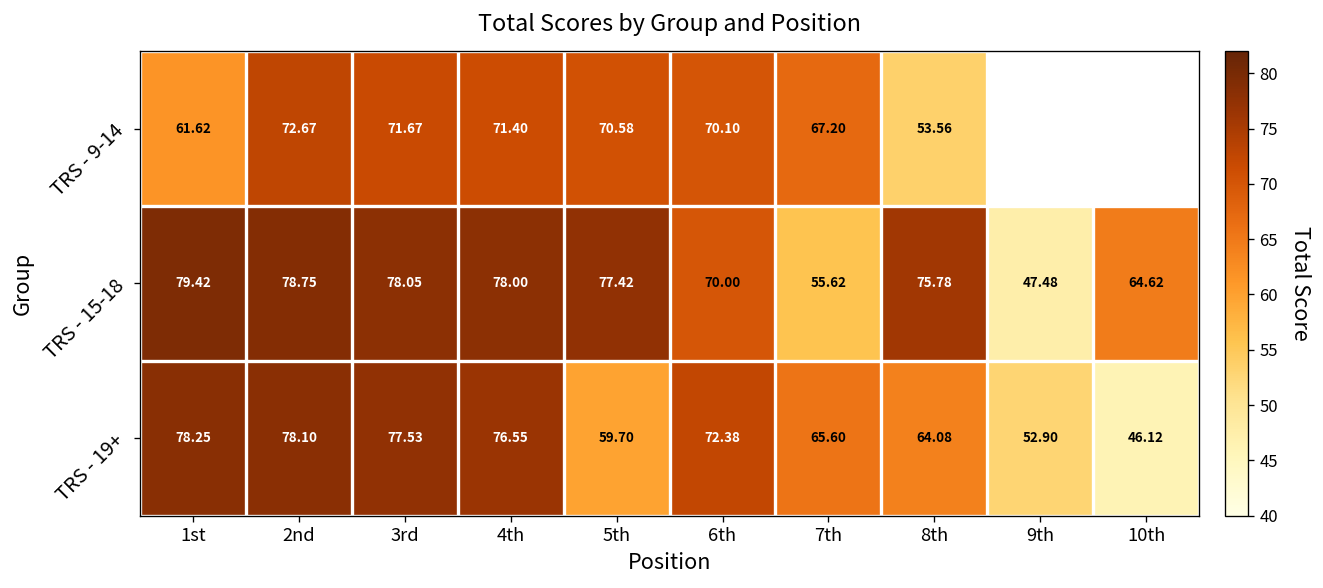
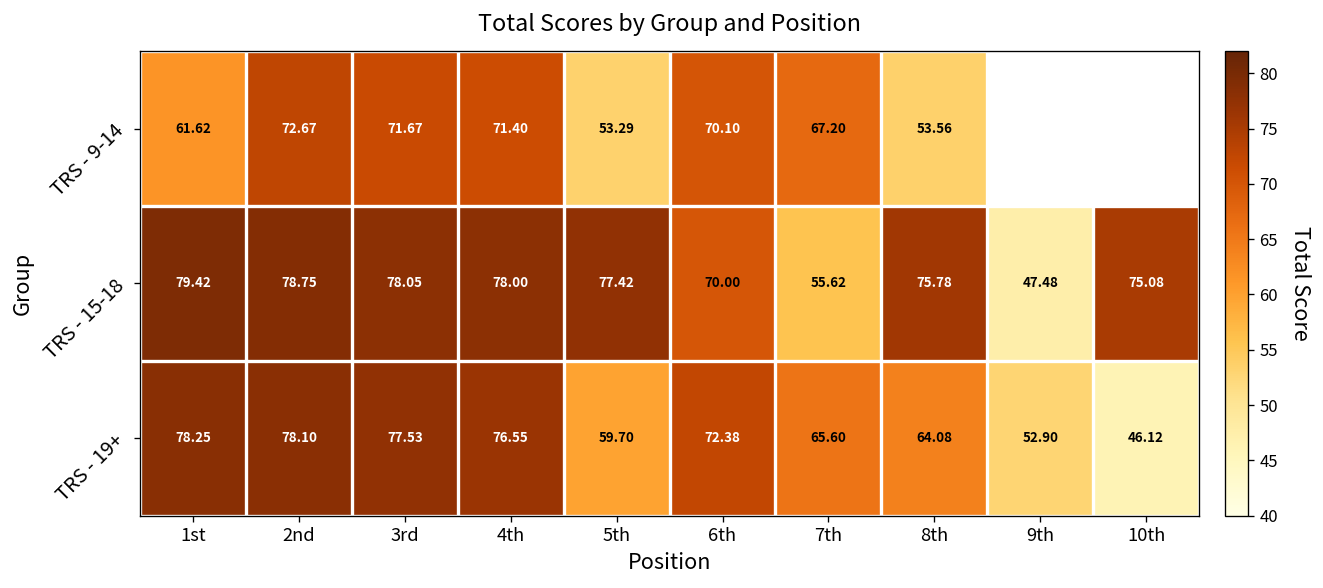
TRS - 9-14, 5th: 70.58 -> 53.29
TRS - 15-18, 10th: 64.62 -> 75.08
